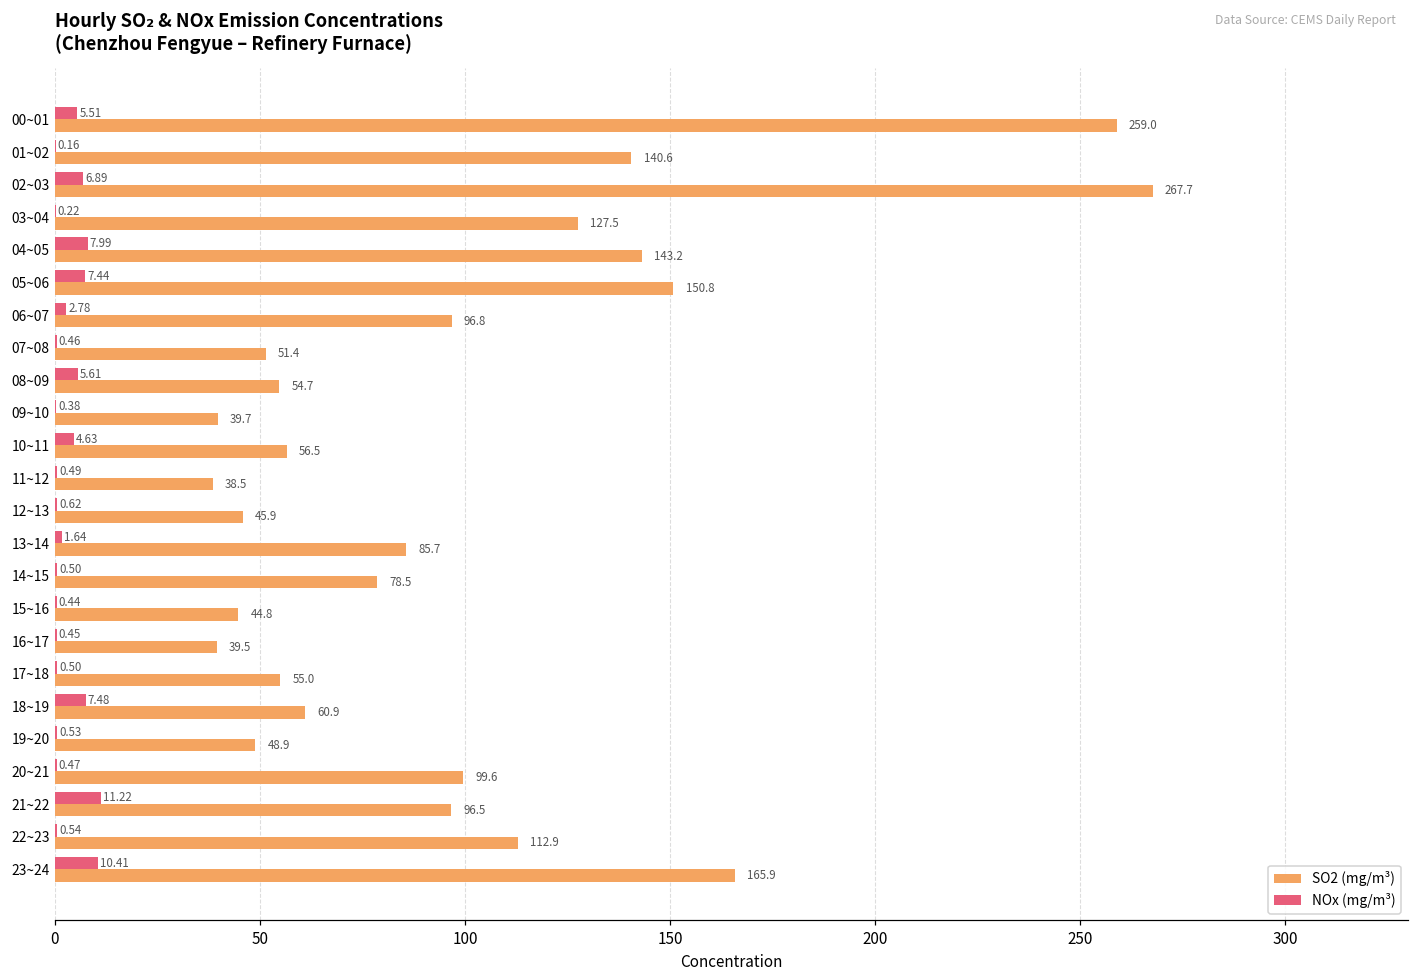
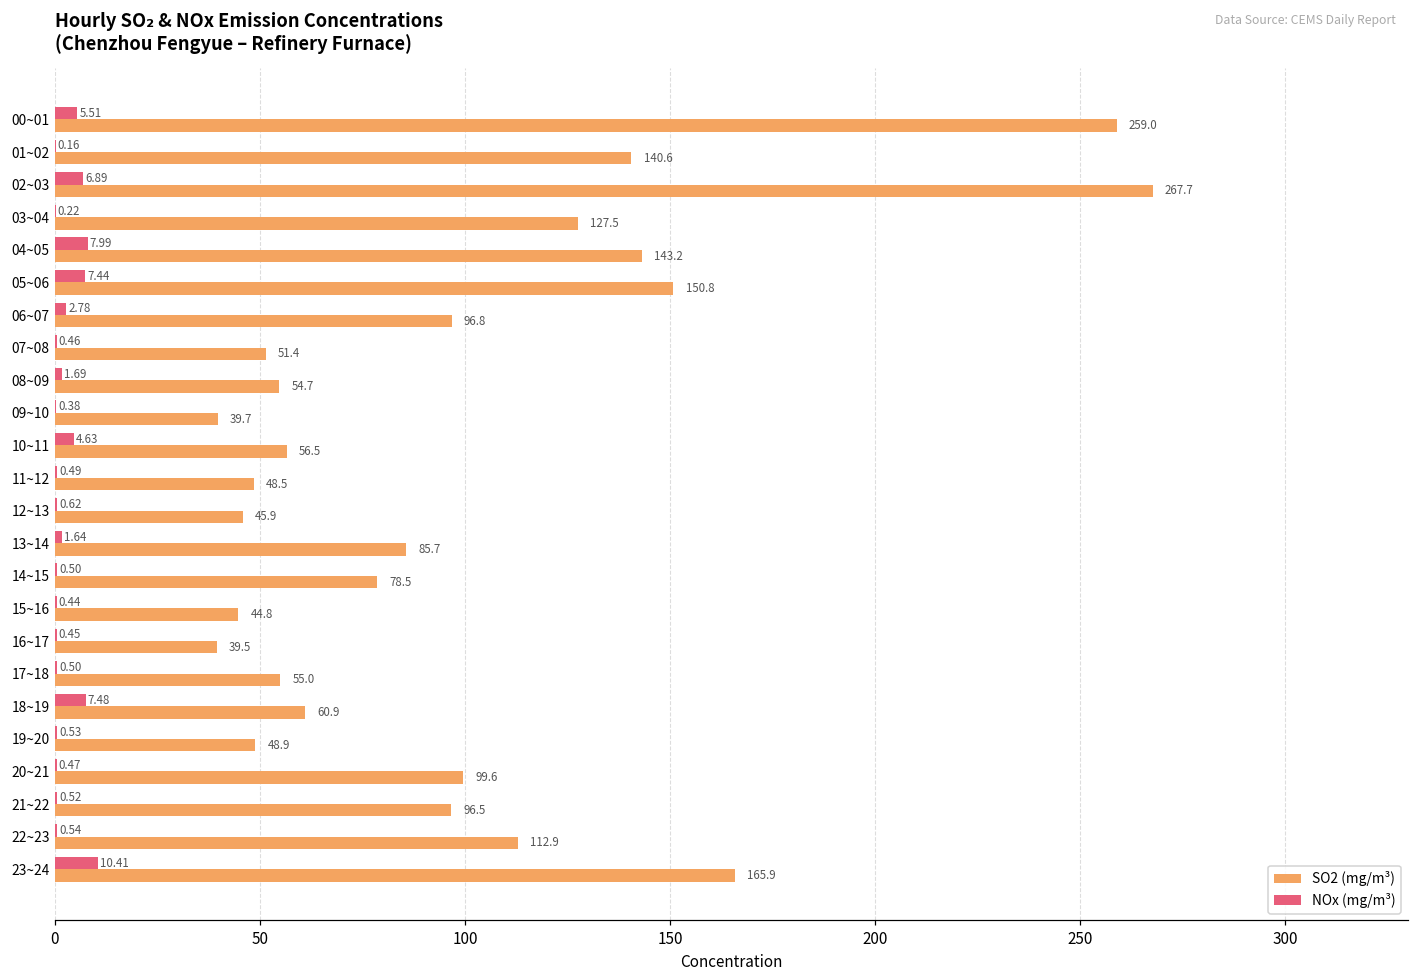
NOx (mg/m³), 08~09: 5.61 -> 1.69
SO2 (mg/m³), 11~12: 38.5 -> 48.5
NOx (mg/m³), 21~22: 11.22 -> 0.52
